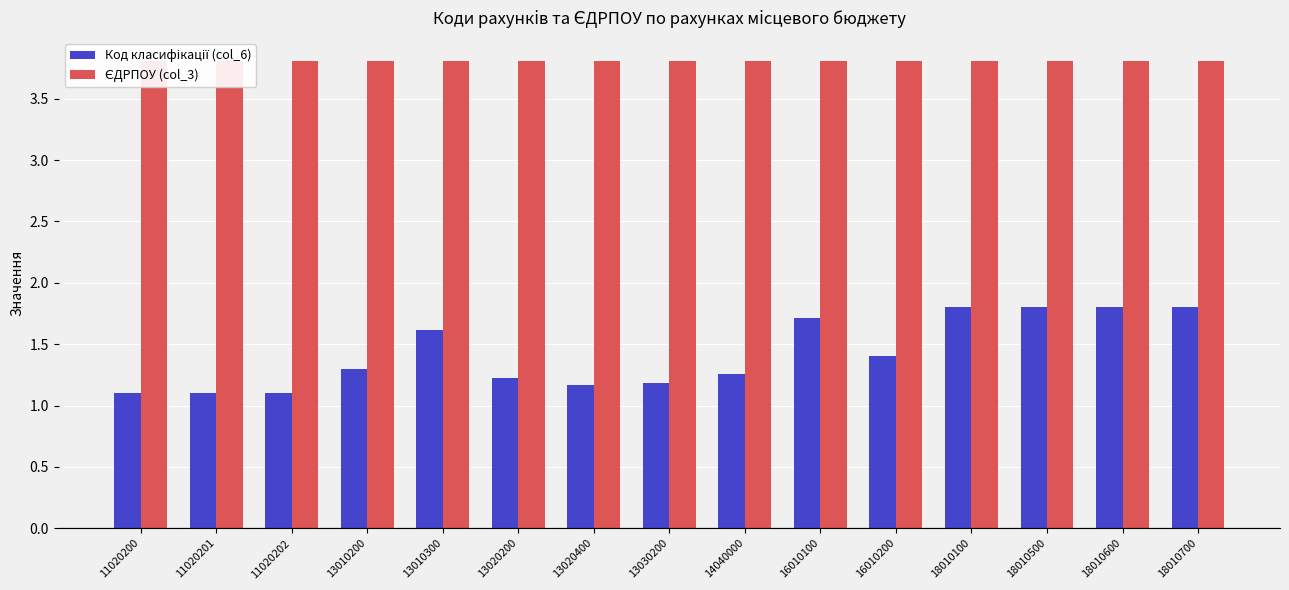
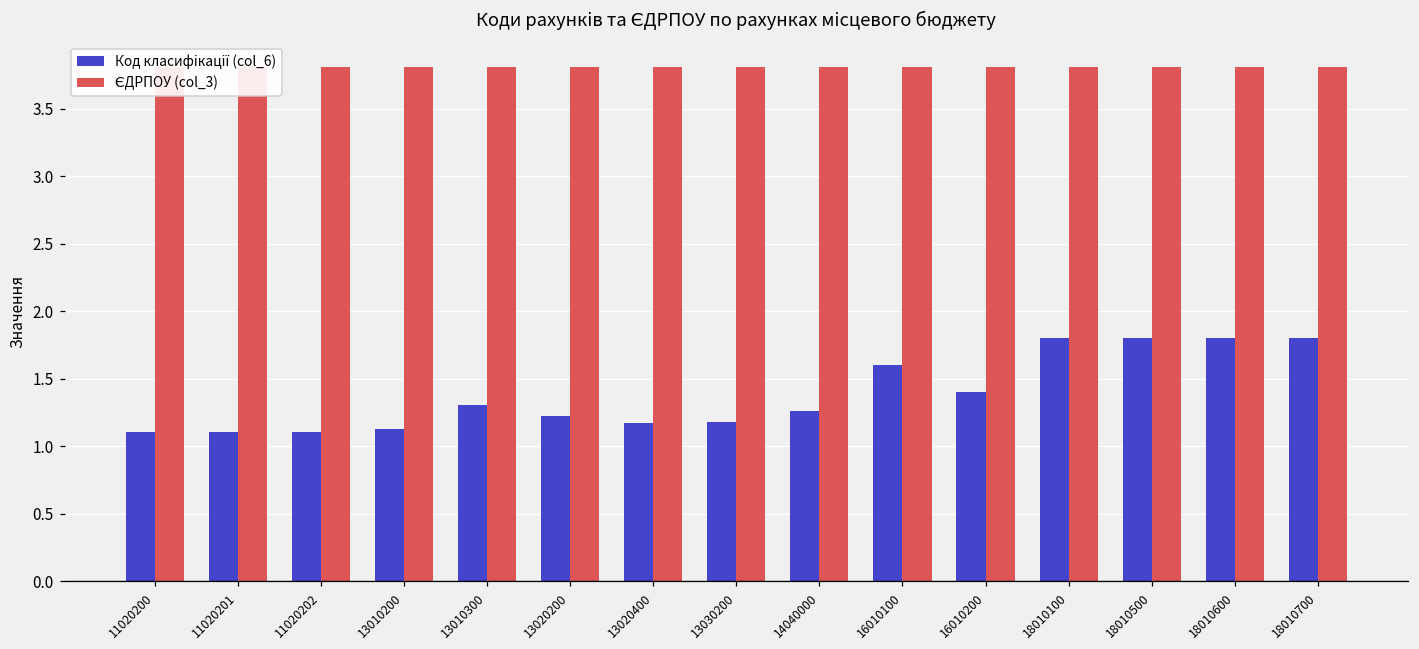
Код класифікації (col_6), 13010200: 1.30 -> 1.12
Код класифікації (col_6), 13010300: 1.62 -> 1.30
Код класифікації (col_6), 16010100: 1.71 -> 1.60
